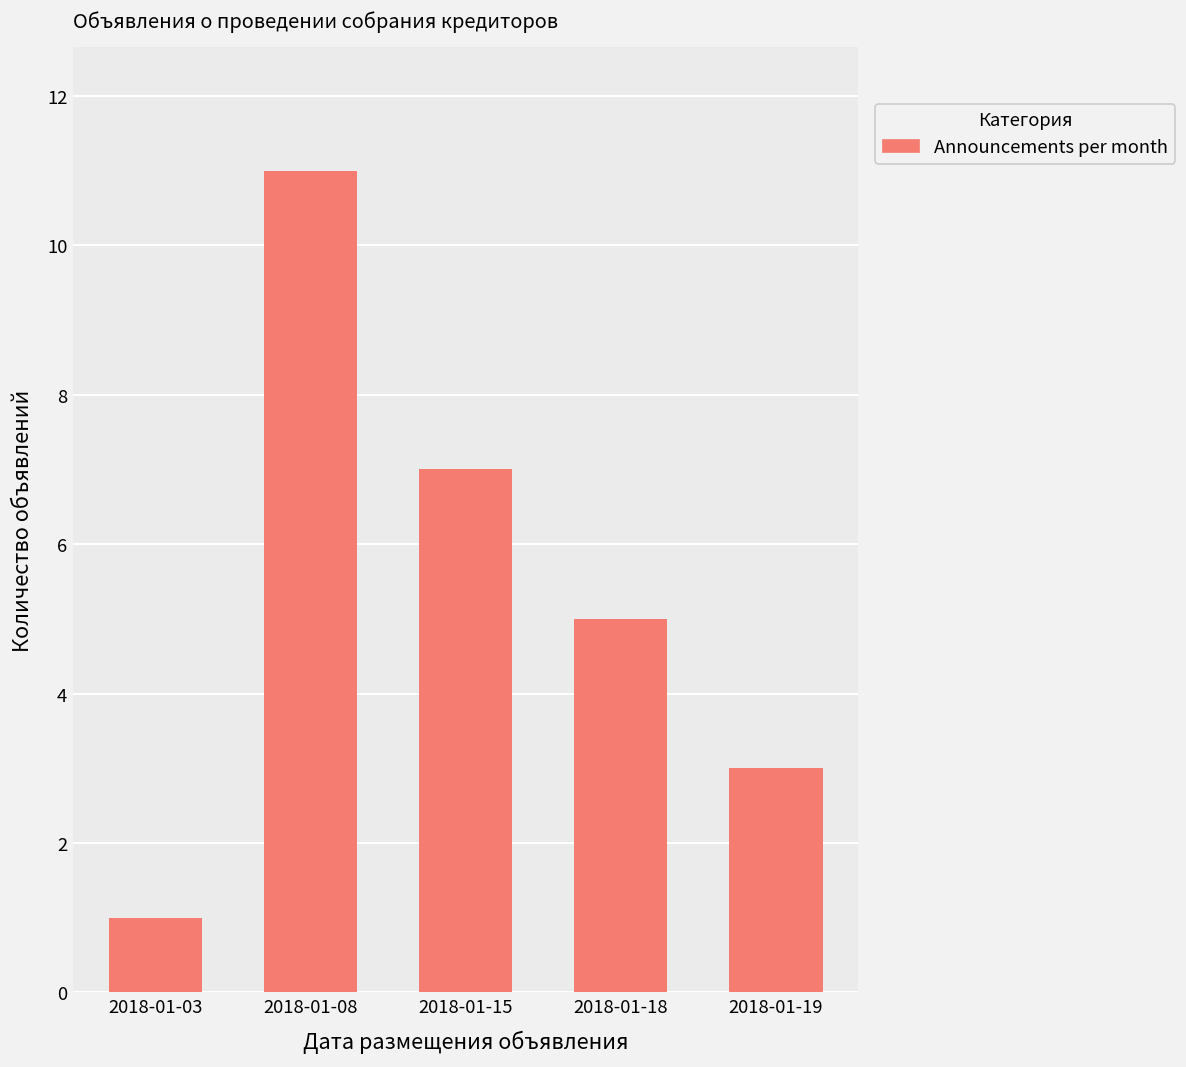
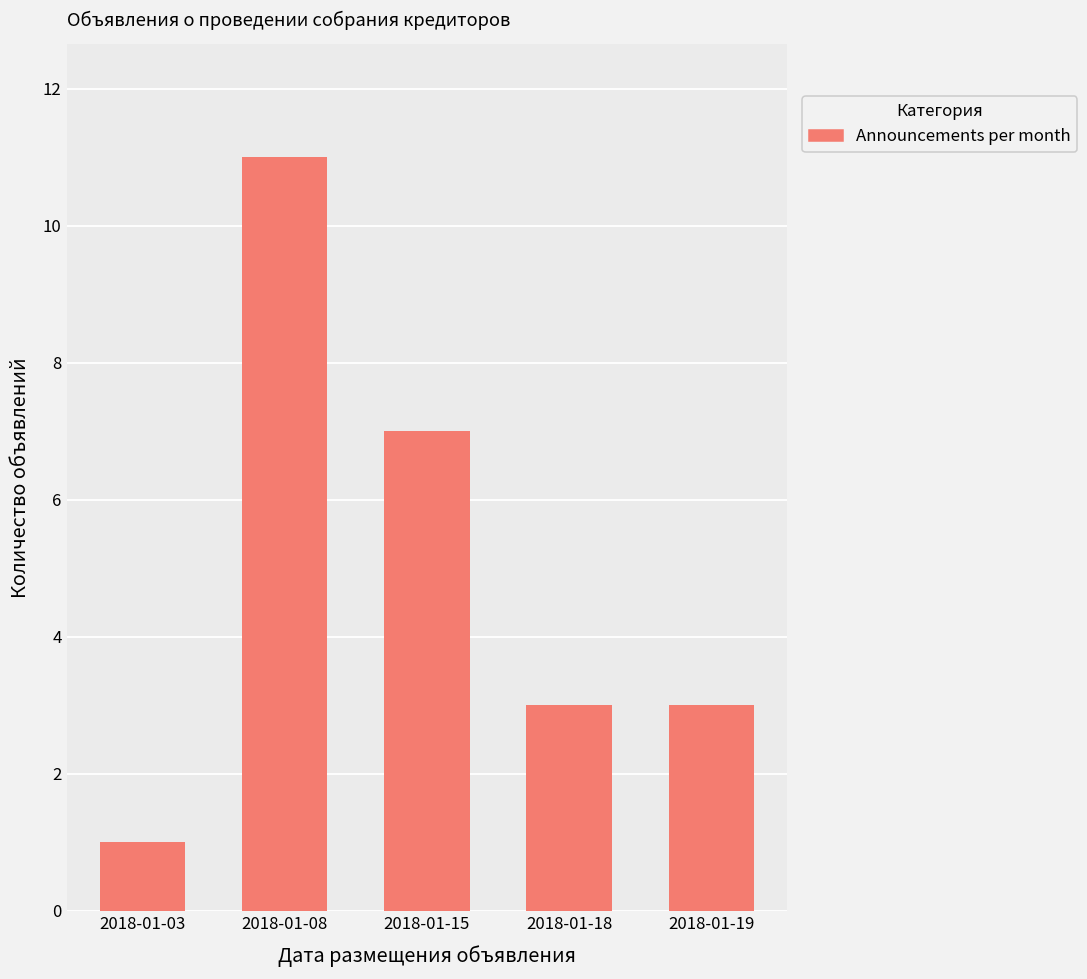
2018-01-18: 5 -> 3
